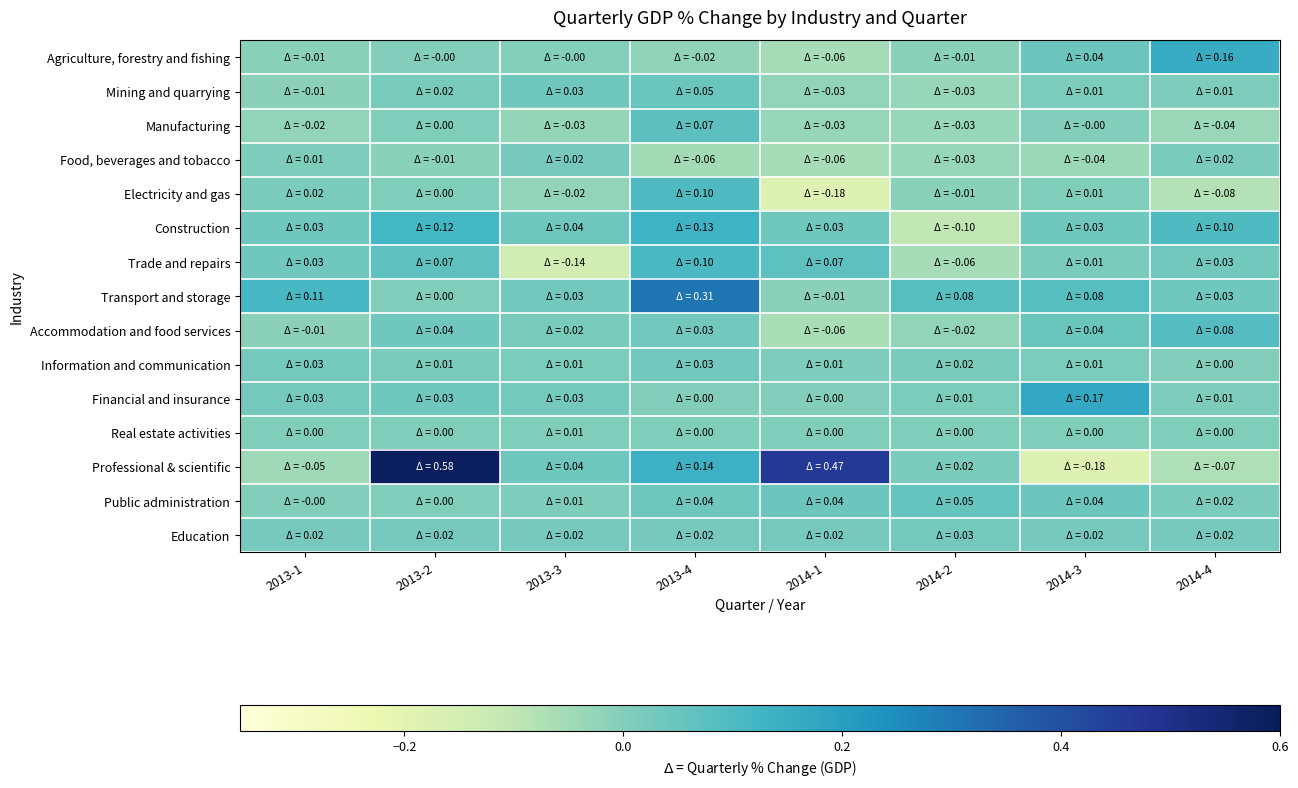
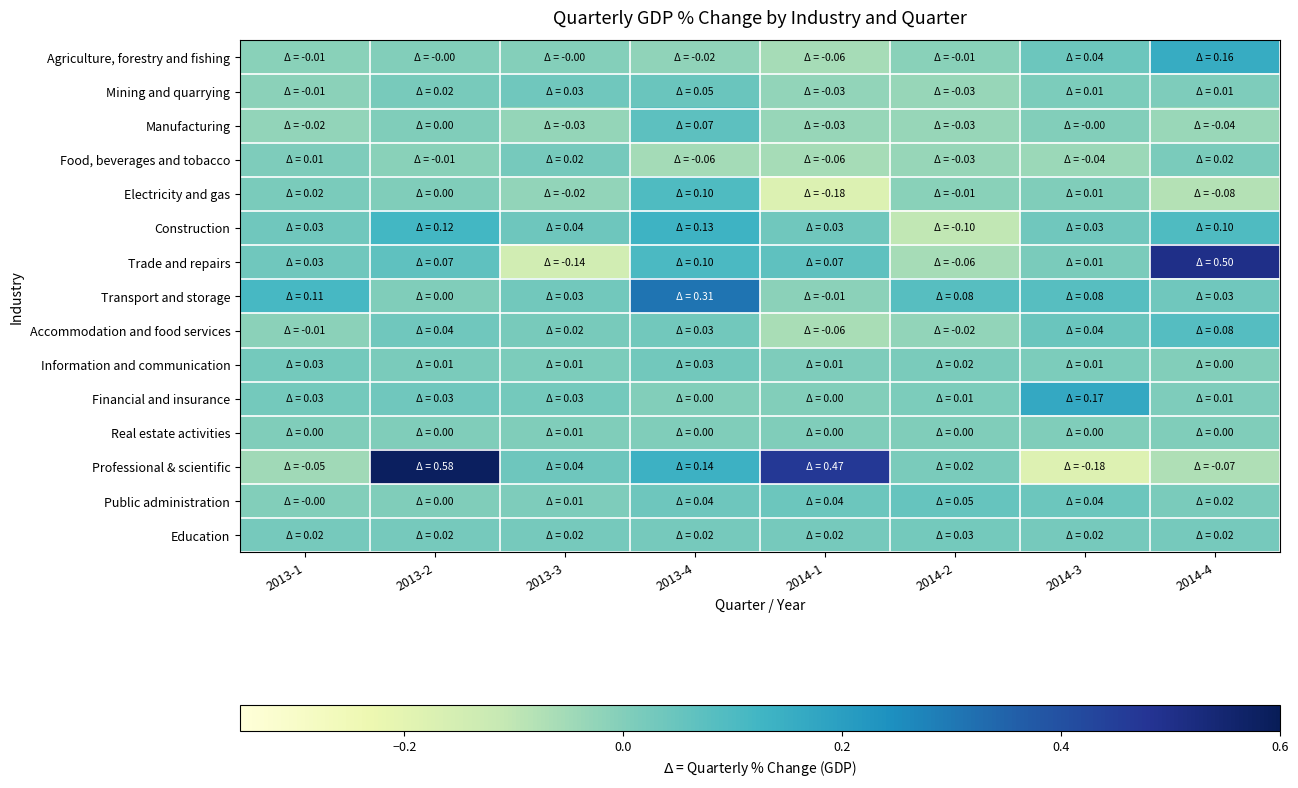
Trade and repairs, 2014-4: 0.03 -> 0.50
